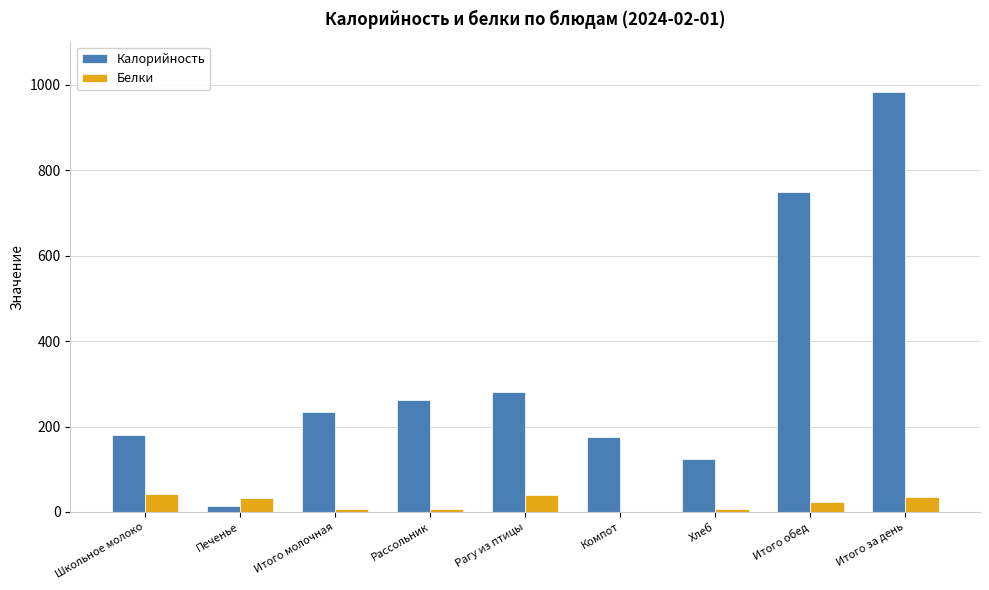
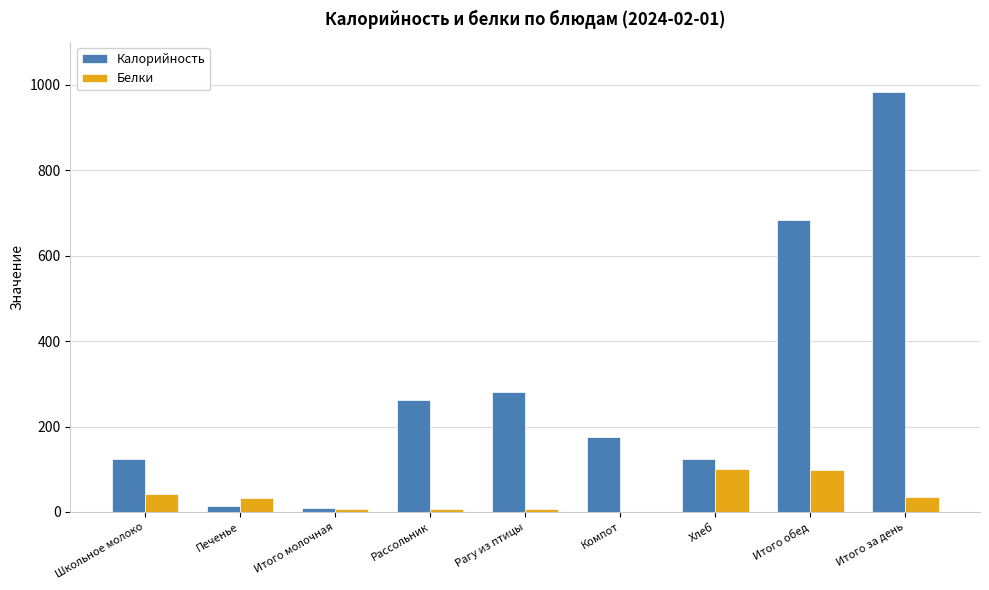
Калорийность, Школьное молоко: 180 -> 120
Калорийность, Итого молочная: 230 -> 10
Белки, Рагу из птицы: 40 -> 10
Белки, Хлеб: 10 -> 100
Калорийность, Итого обед: 750 -> 680
Белки, Итого обед: 20 -> 100
